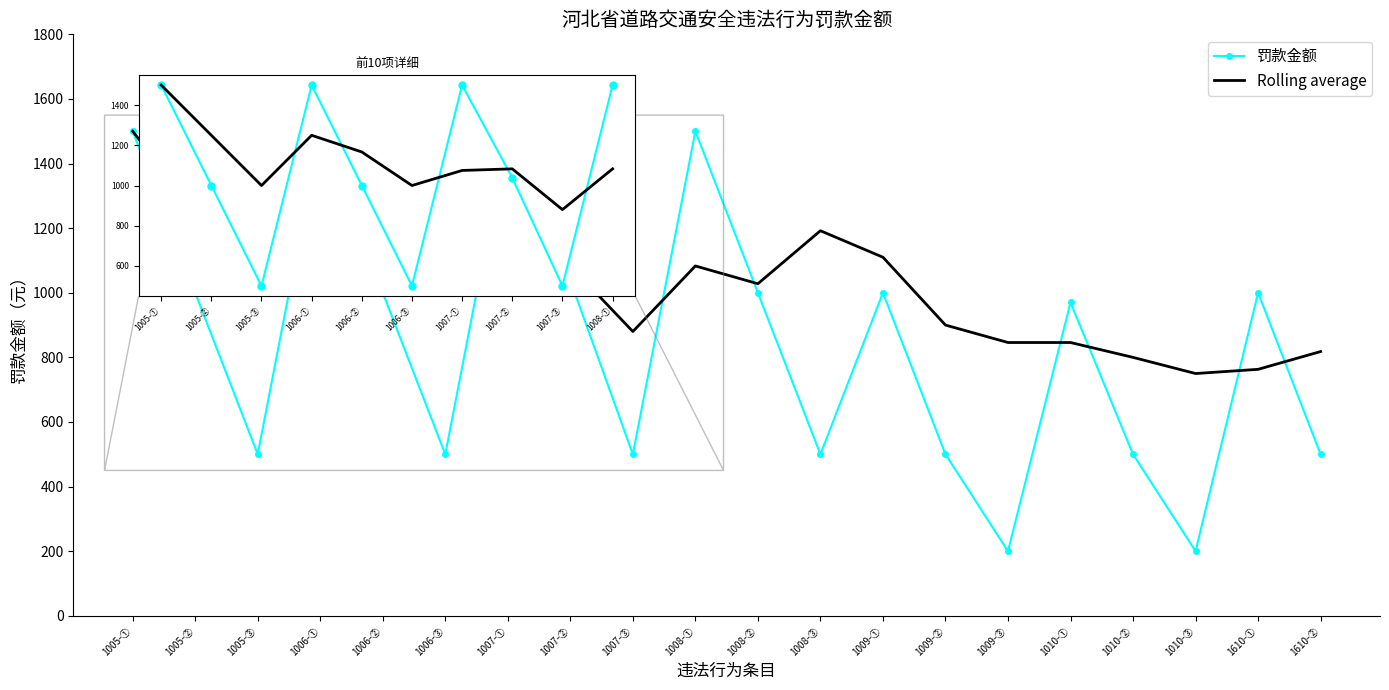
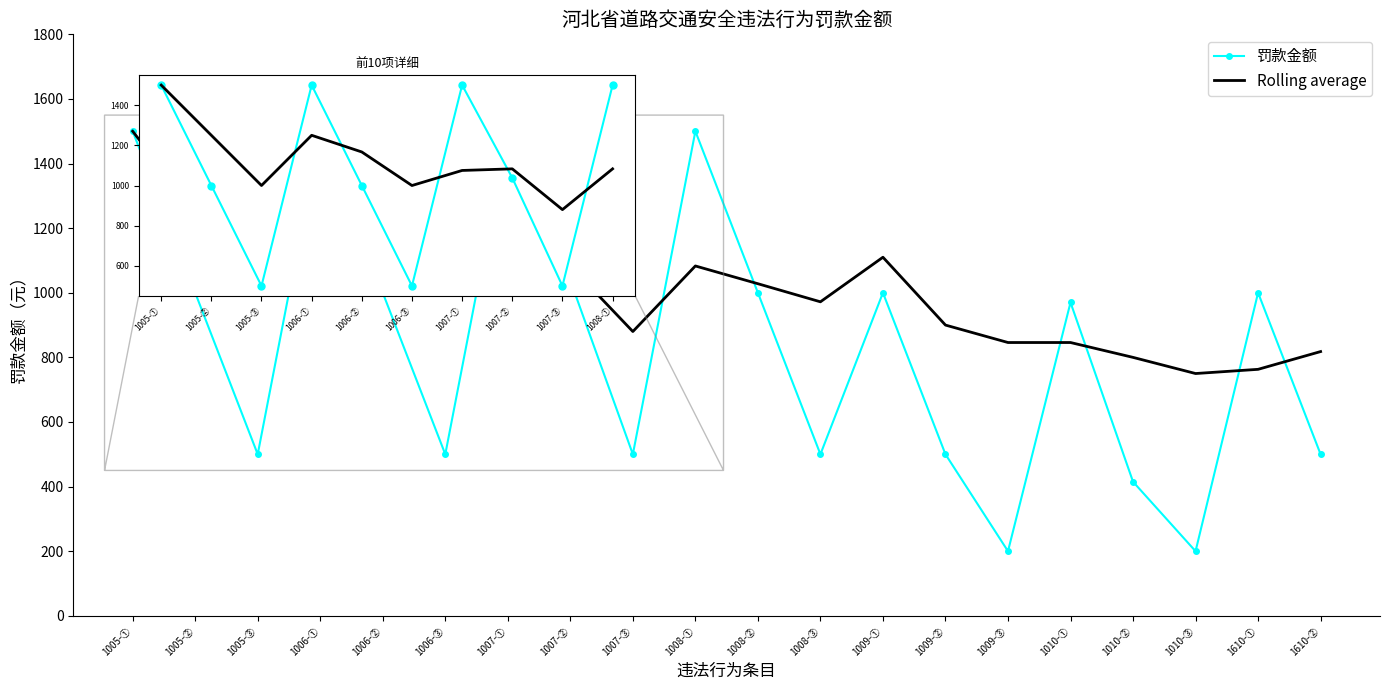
Rolling average, 1008-③: 1190 -> 970
罚款金额, 1010-②: 500 -> 420
